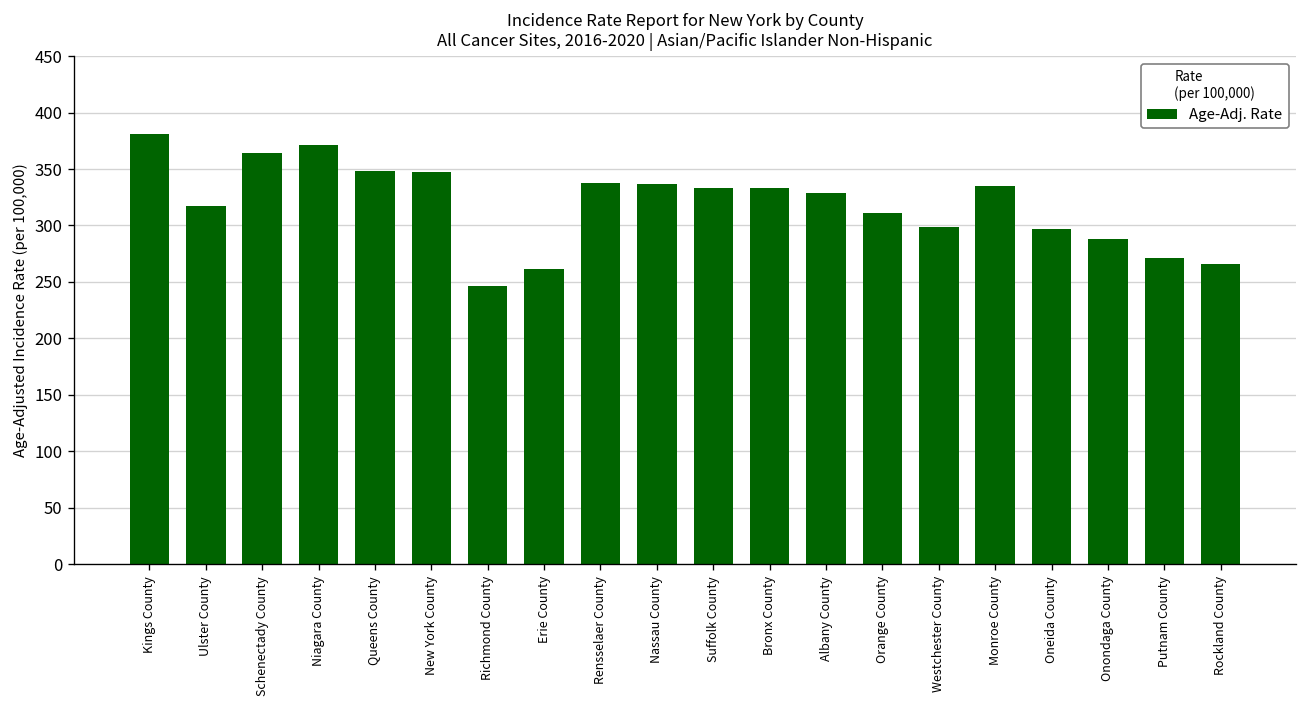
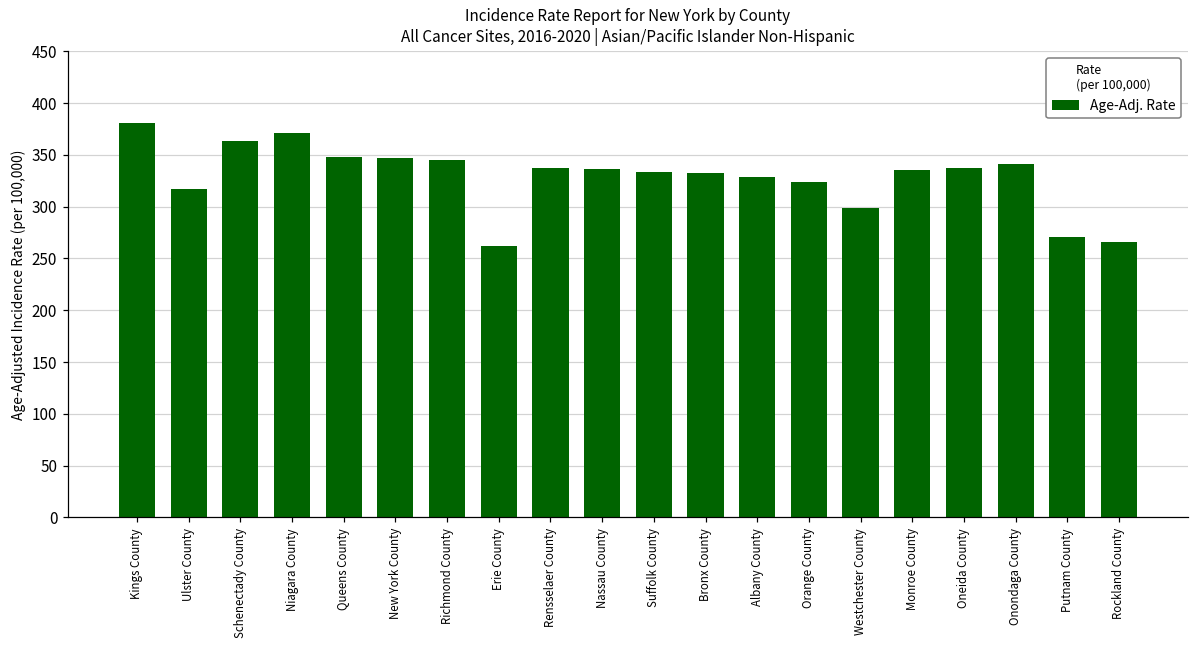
Richmond County: 250 -> 340
Orange County: 310 -> 320
Oneida County: 300 -> 340
Onondaga County: 290 -> 340
